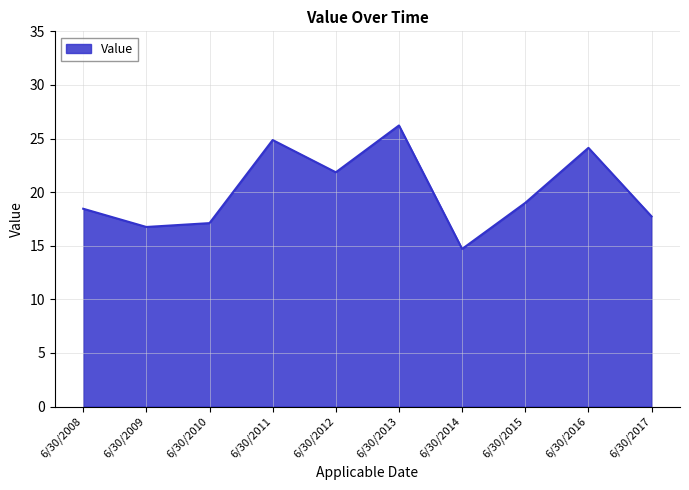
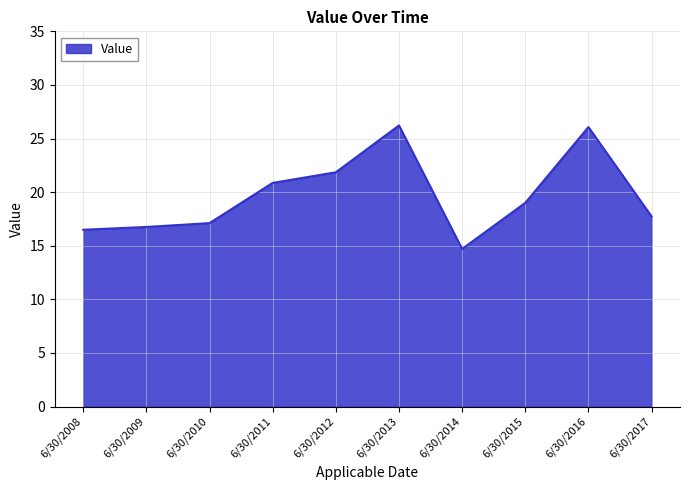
6/30/2008: 18.5 -> 16.5
6/30/2011: 24.9 -> 20.9
6/30/2016: 24.1 -> 26.1
